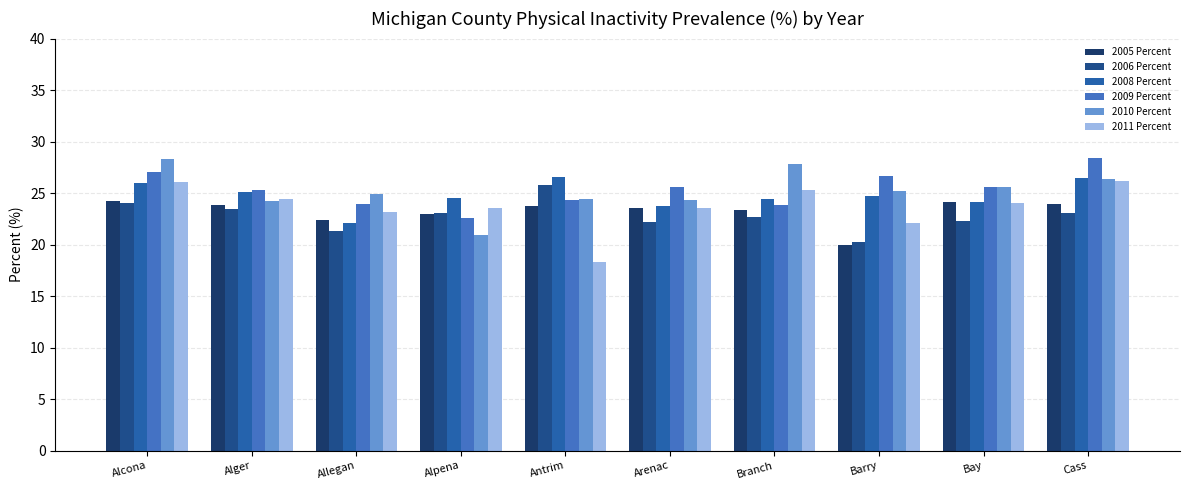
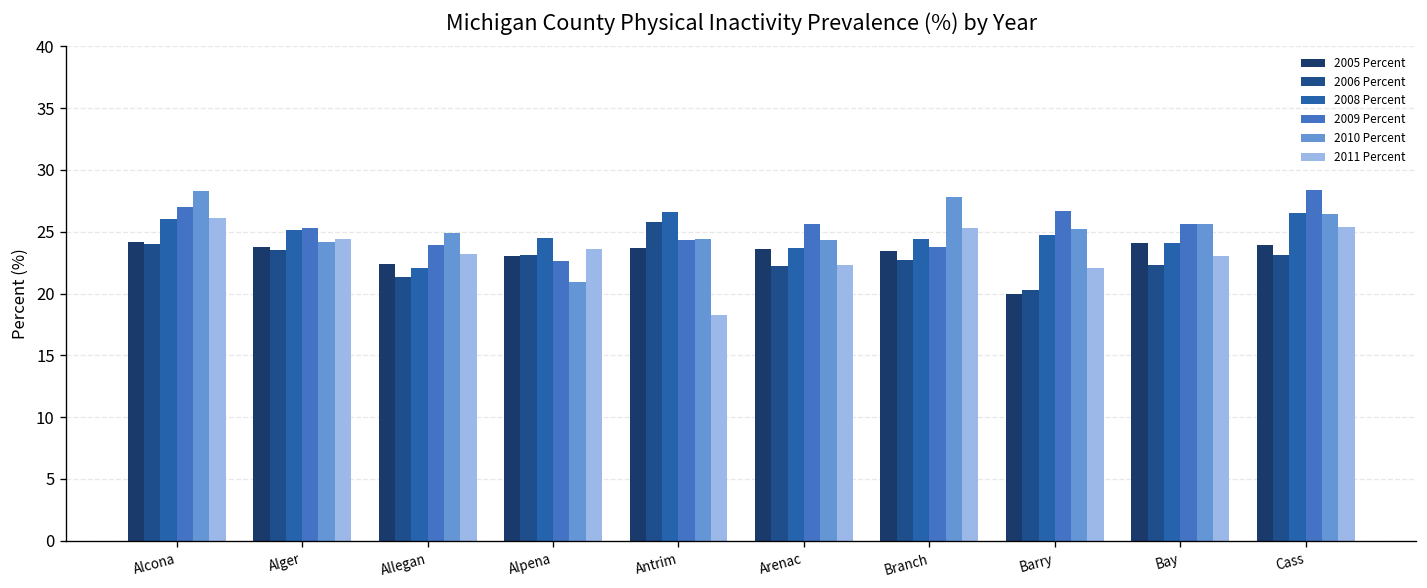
2011 Percent, Arenac: 23.6 -> 22.3
2011 Percent, Bay: 24 -> 23
2011 Percent, Cass: 26.2 -> 25.4
